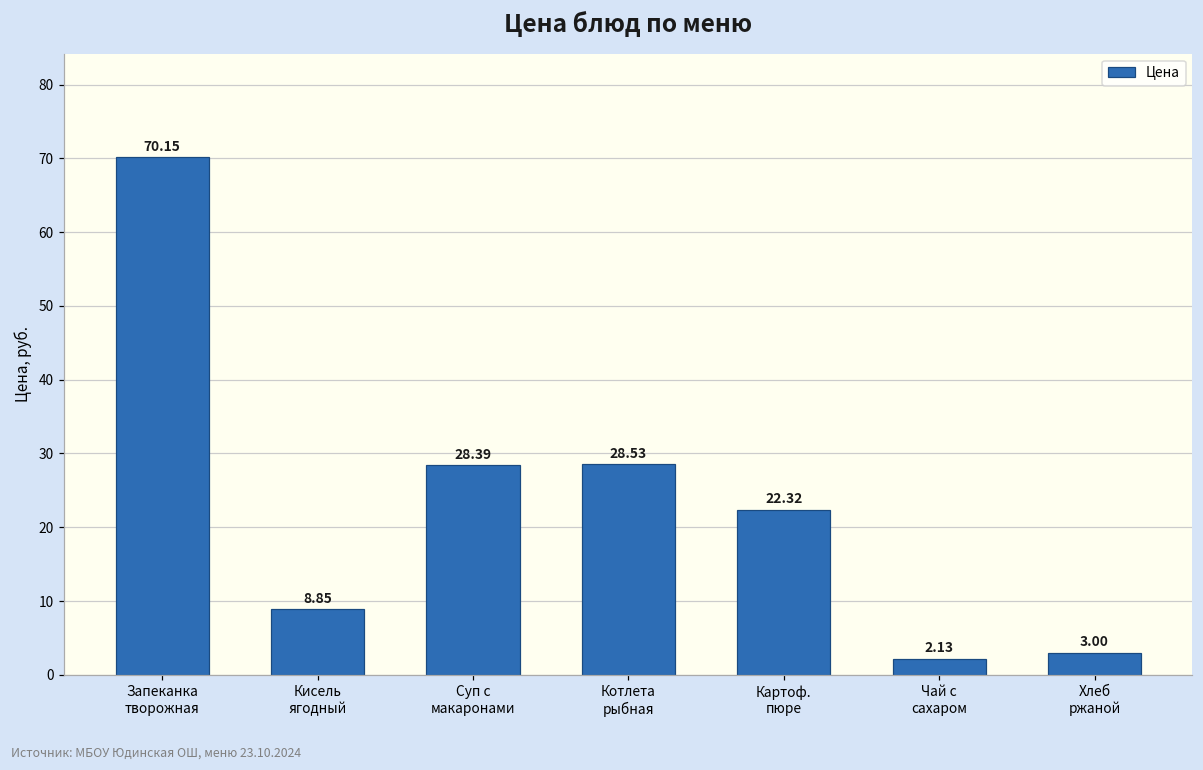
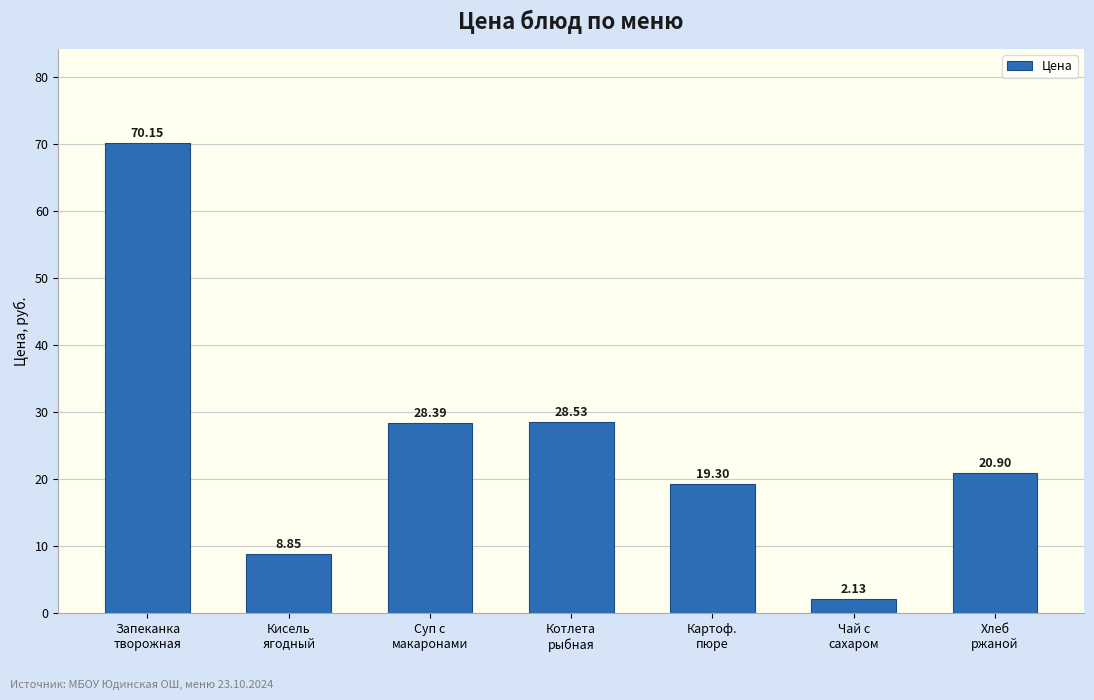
Картоф. пюре: 22.32 -> 19.30
Хлеб ржаной: 3.00 -> 20.90
